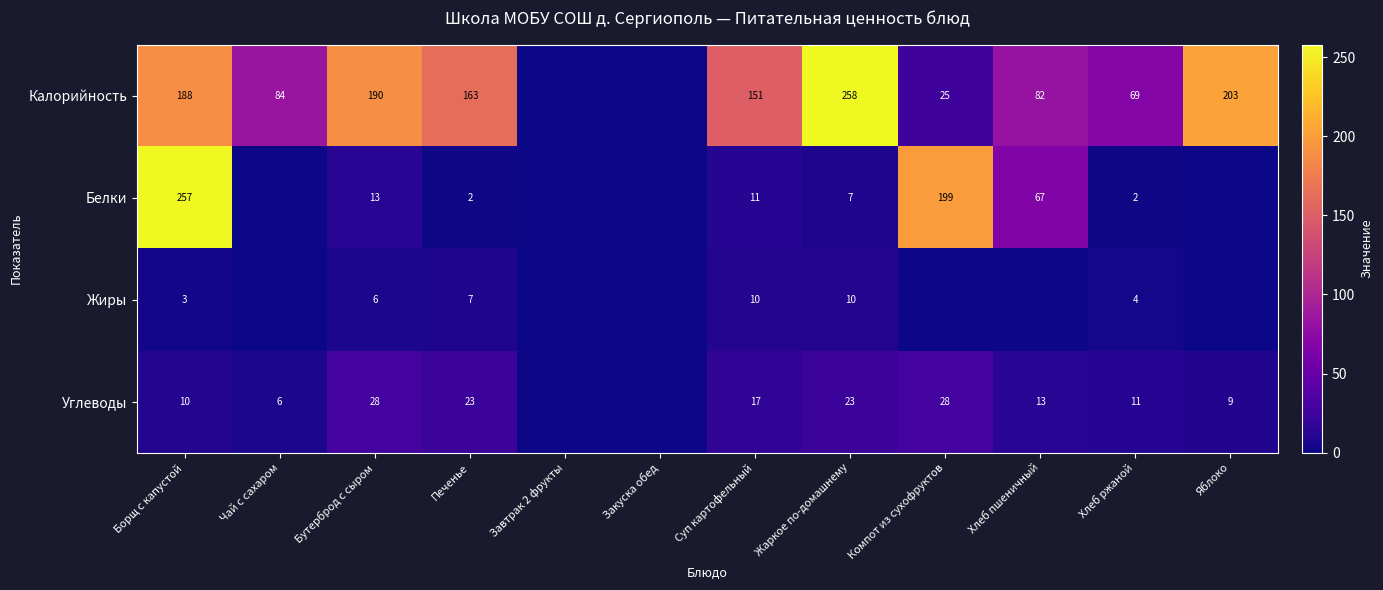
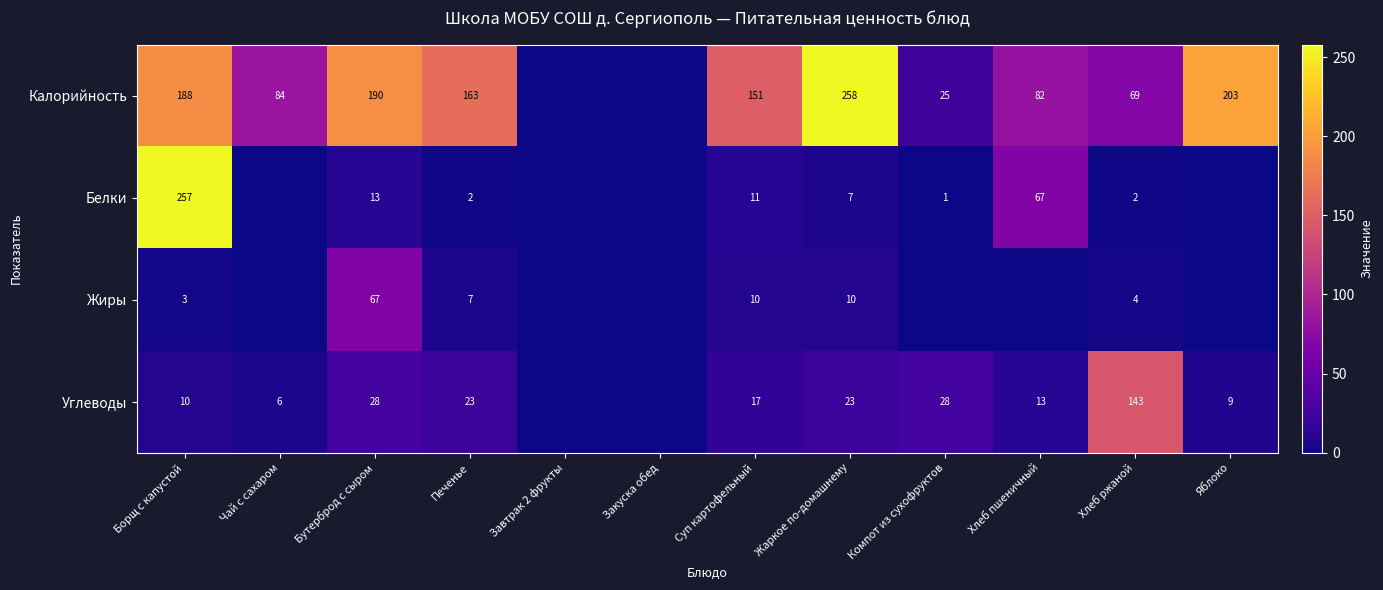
Белки, Компот из сухофруктов: 199 -> 1
Жиры, Бутерброд с сыром: 6 -> 67
Углеводы, Хлеб ржаной: 11 -> 143
